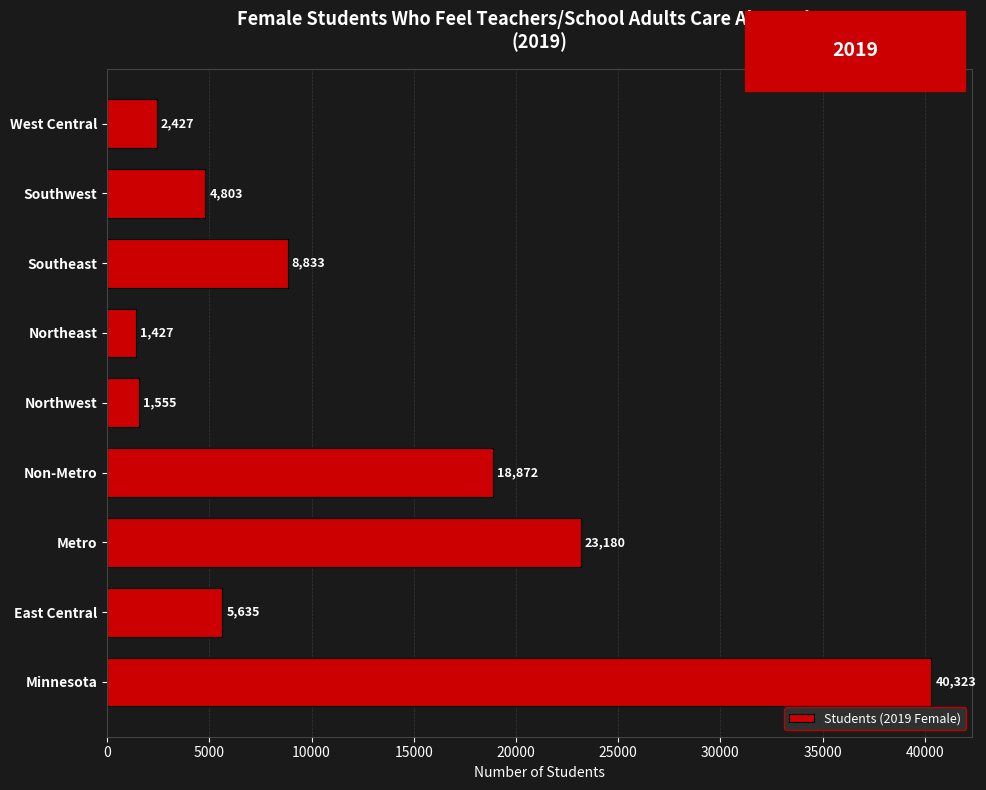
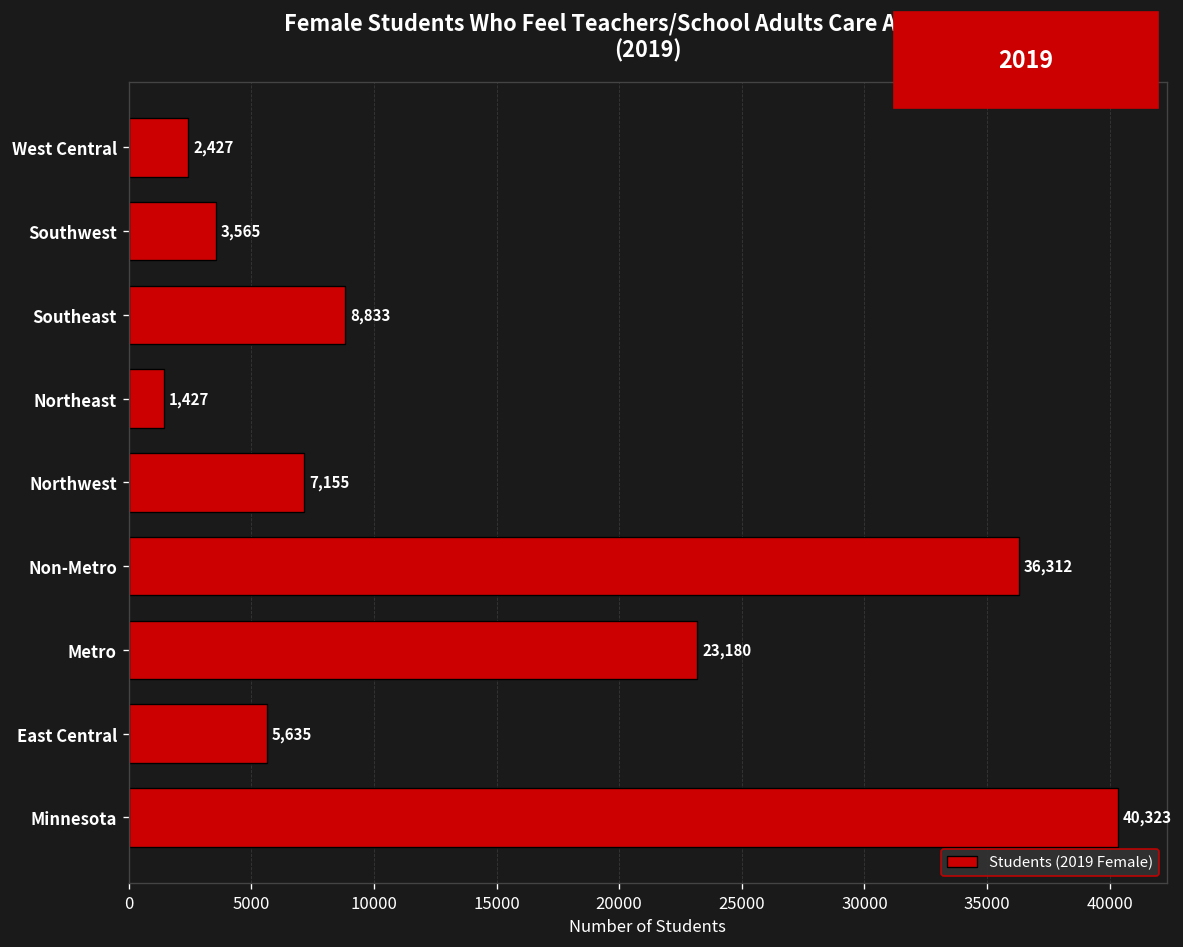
Southwest: 4,803 -> 3,565
Northwest: 1,555 -> 7,155
Non-Metro: 18,872 -> 36,312
